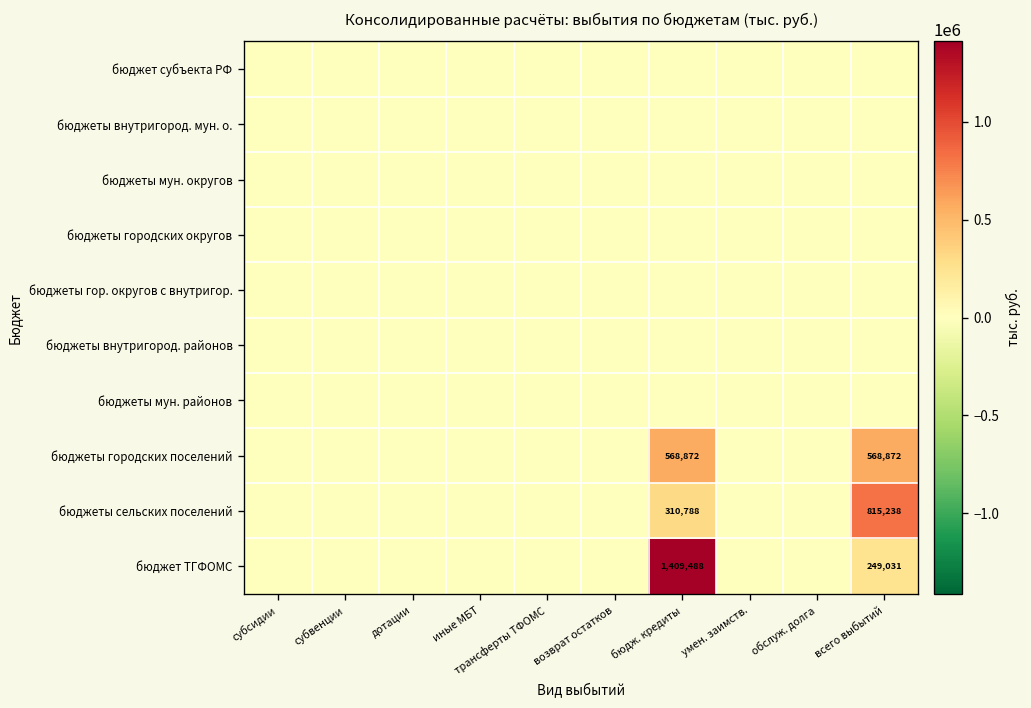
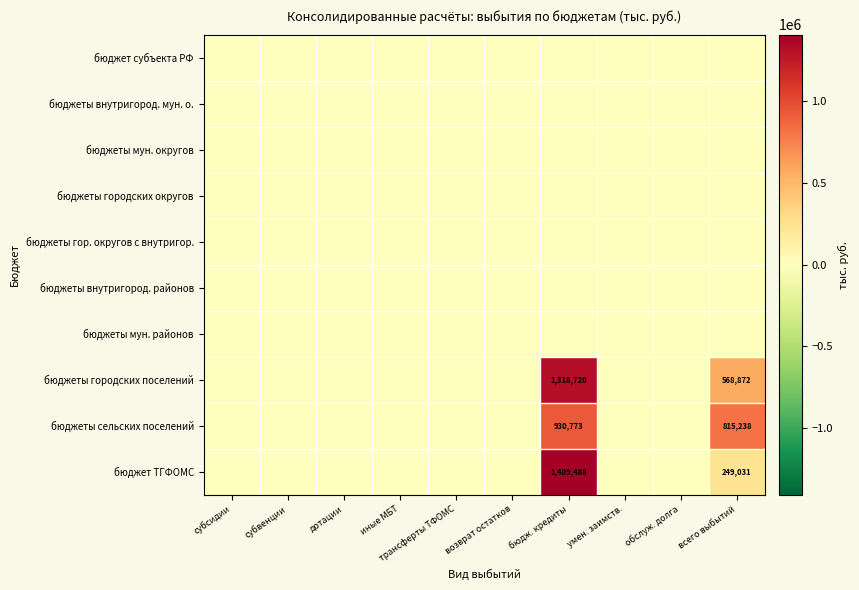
бюджеты городских поселений, бюдж. кредиты: 568,872 -> 1,318,720
бюджеты сельских поселений, бюдж. кредиты: 310,788 -> 930,773
